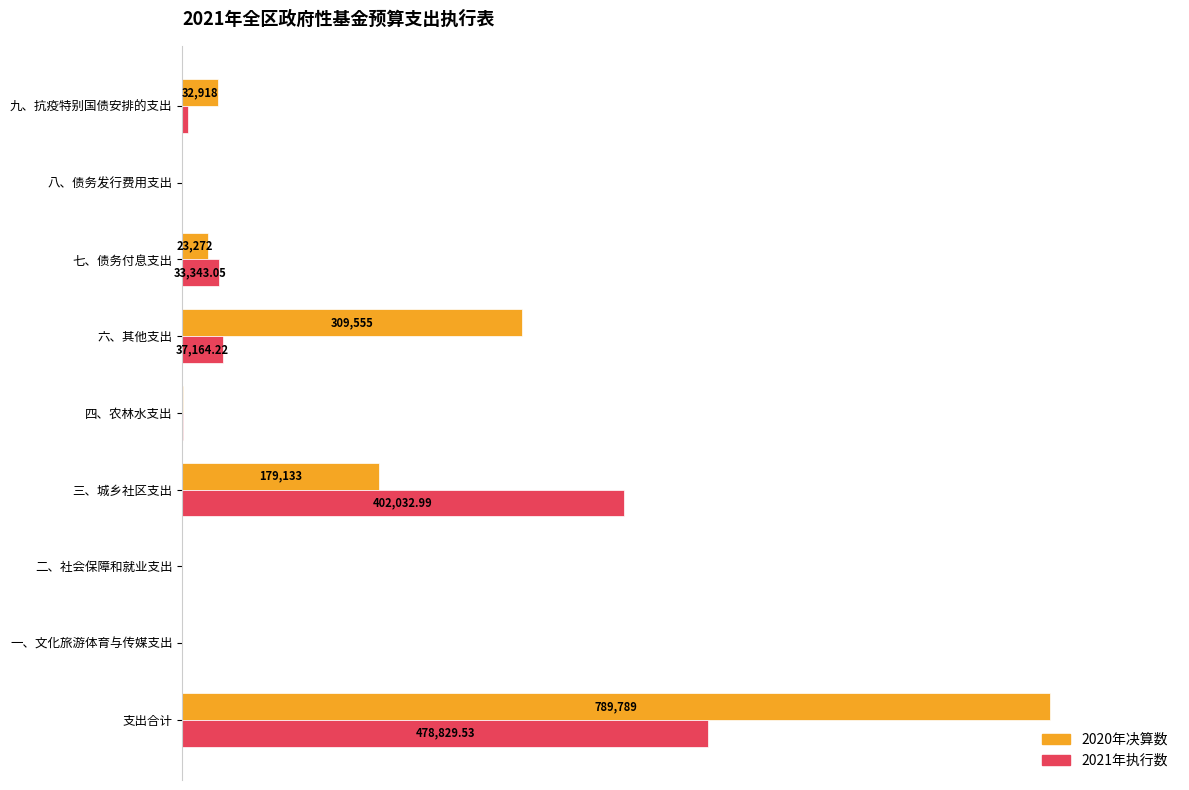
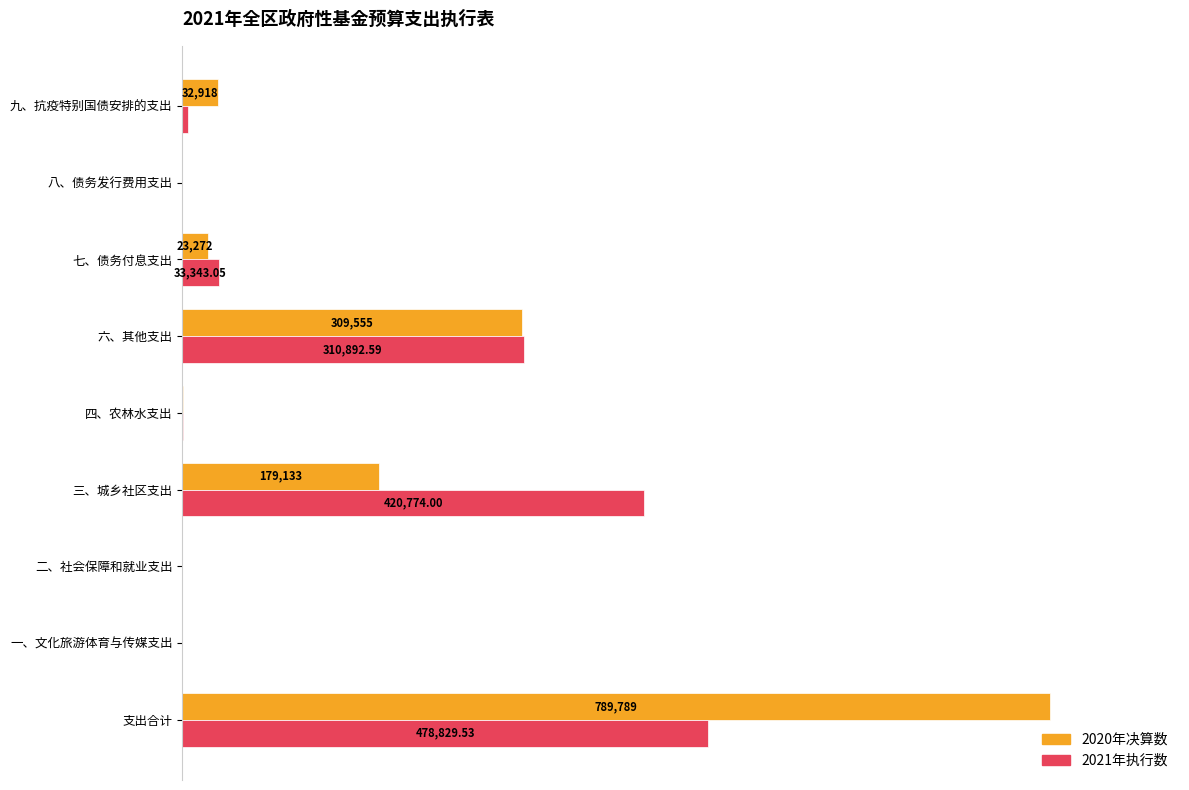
2021年执行数, 六、其他支出: 37,164.22 -> 310,892.59
2021年执行数, 三、城乡社区支出: 402,032.99 -> 420,774.00
